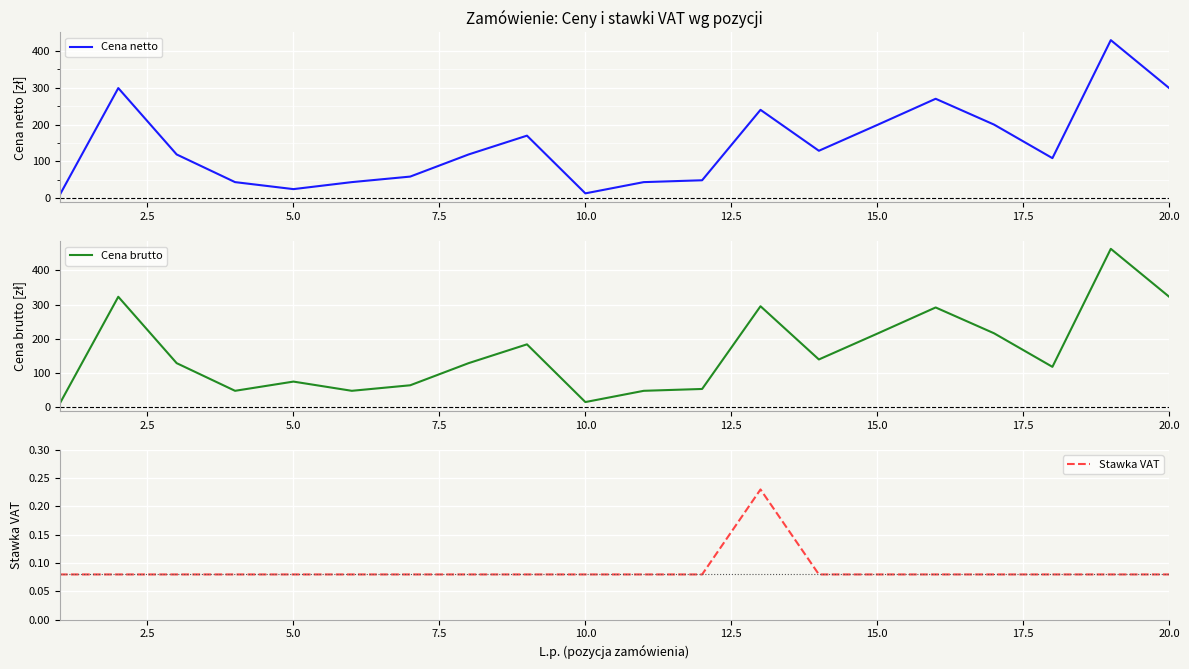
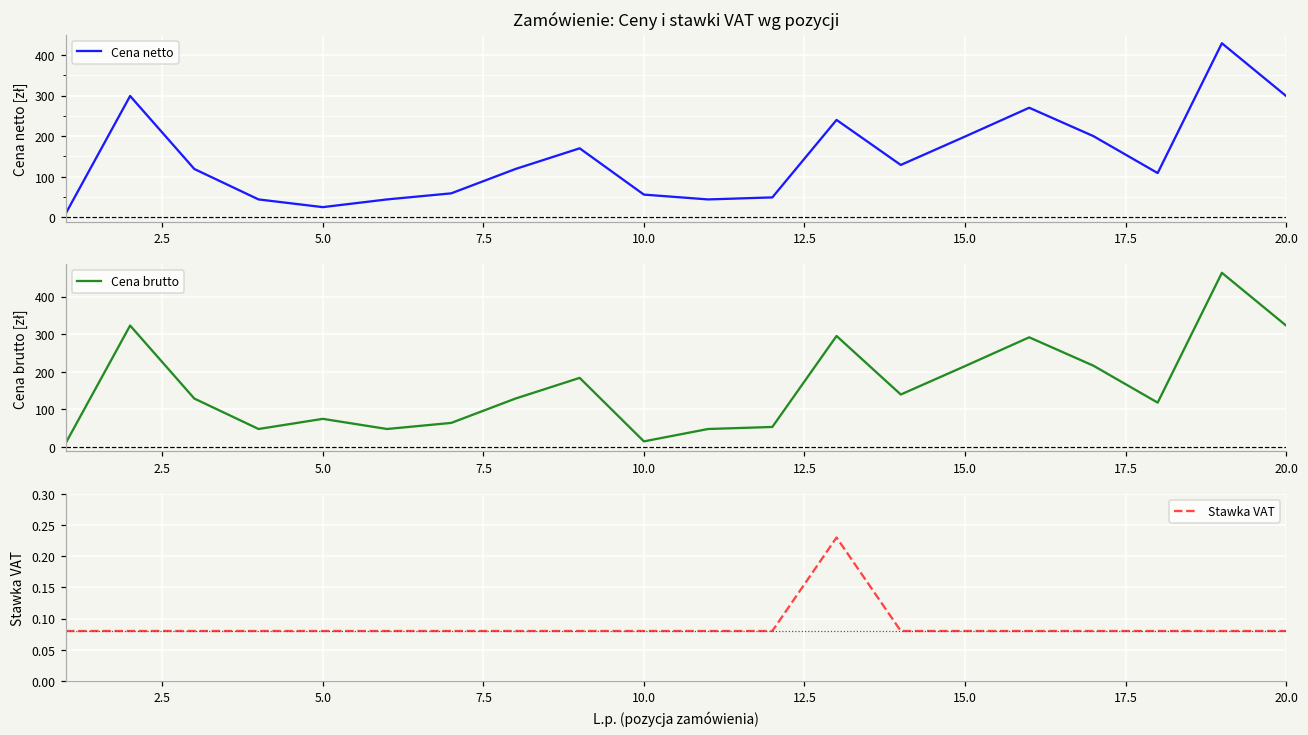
Zamówienie: Ceny i stawki VAT wg pozycji, 10.0: 10 -> 60
